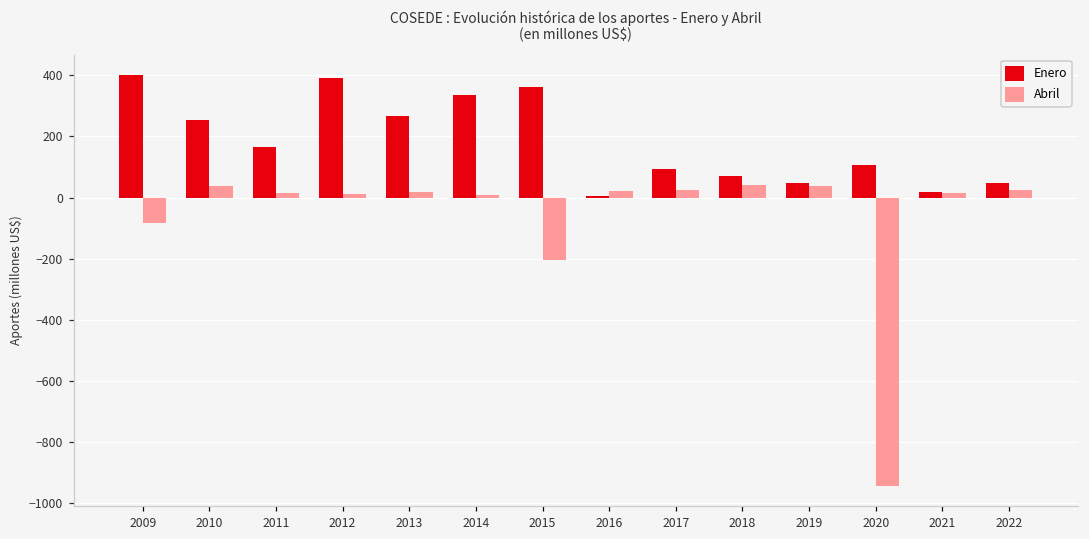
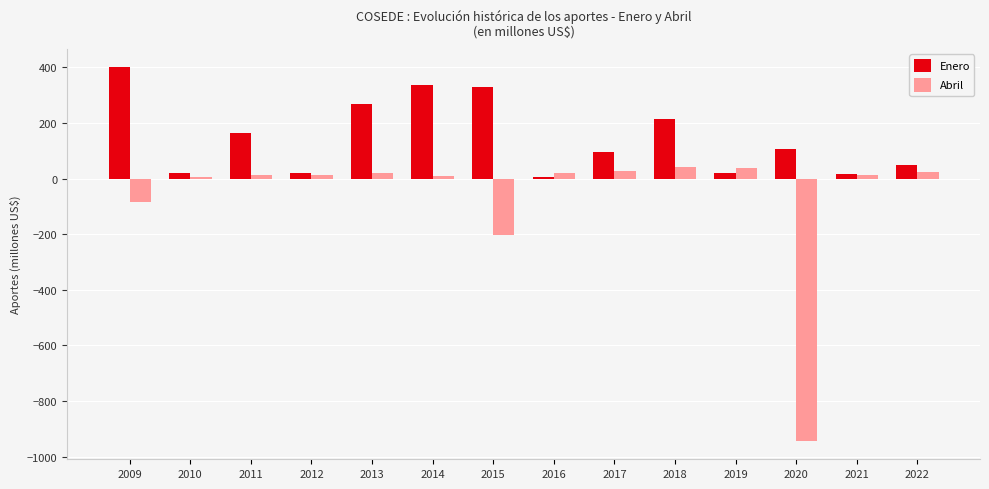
Enero, 2010: 250 -> 20
Abril, 2010: 40 -> 0
Enero, 2012: 390 -> 20
Enero, 2015: 360 -> 330
Enero, 2018: 70 -> 210
Enero, 2019: 50 -> 20
